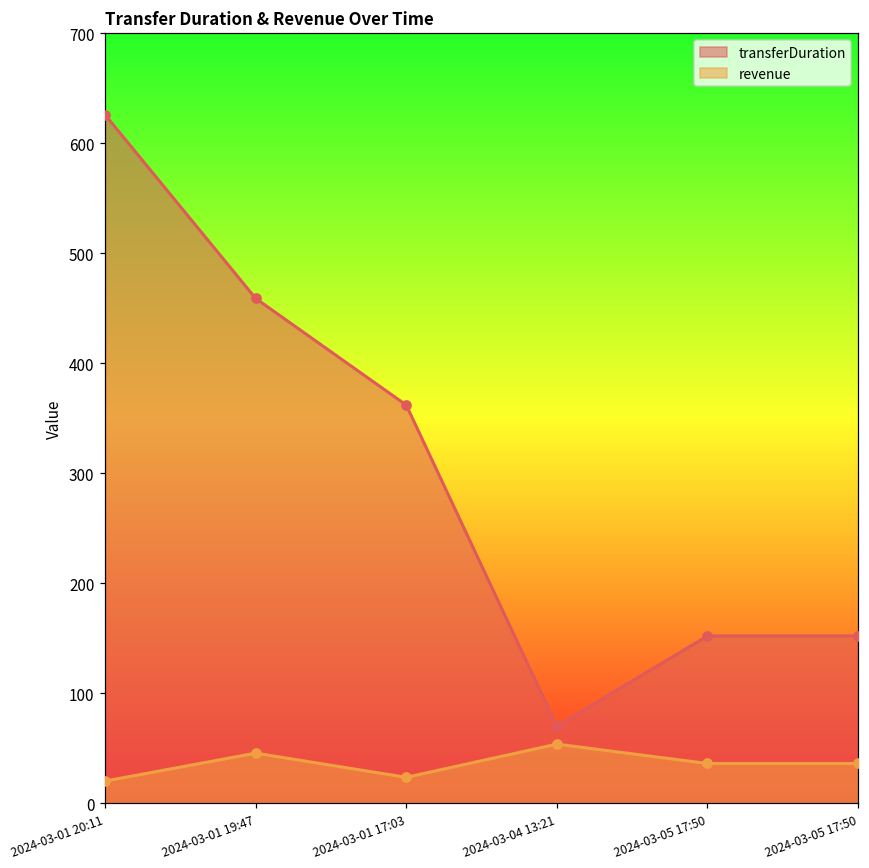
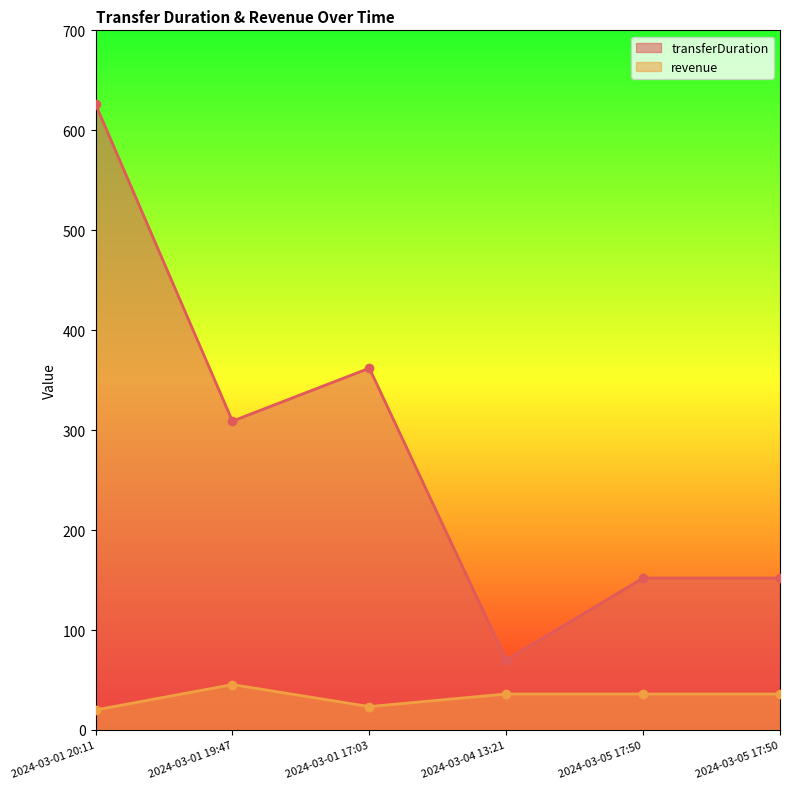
transferDuration, 2024-03-01 19:47: 460 -> 310
revenue, 2024-03-04 13:21: 50 -> 40
